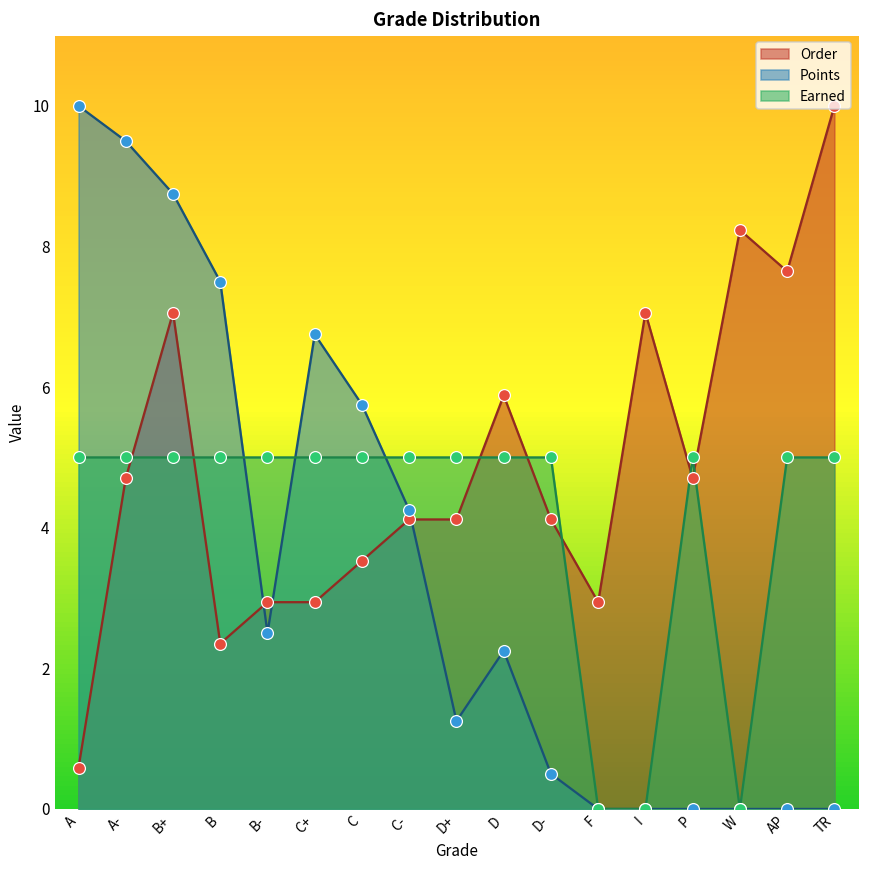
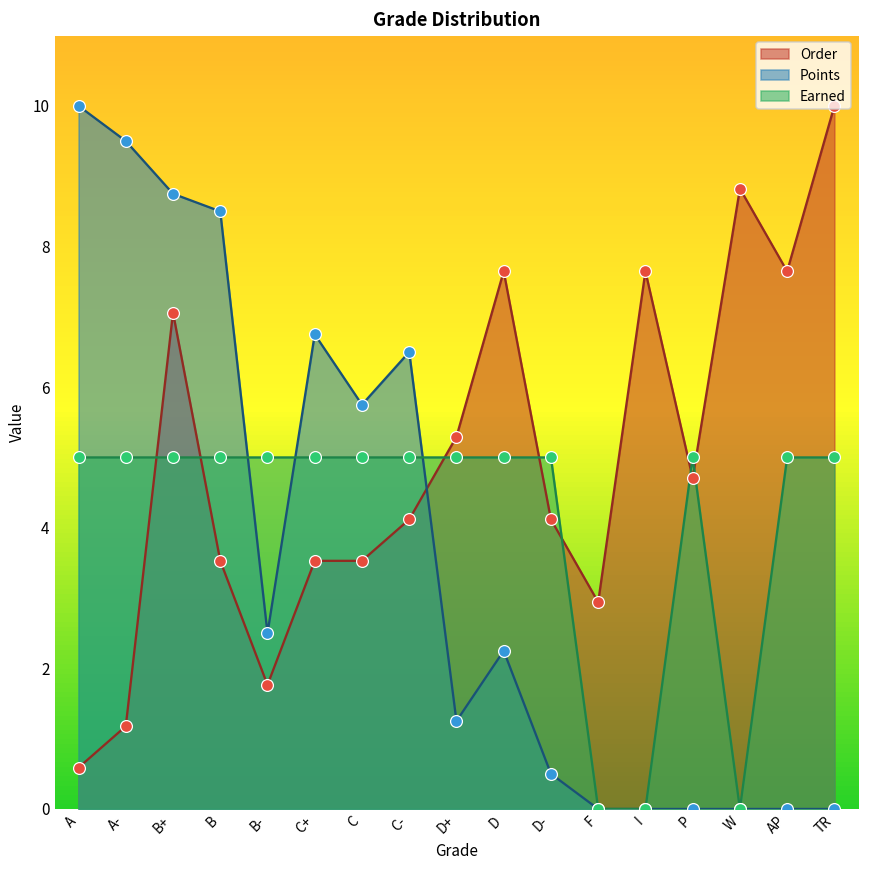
Order, A-: 4.7 -> 1.2
Order, B: 2.4 -> 3.5
Points, B: 7.5 -> 8.5
Order, B-: 2.9 -> 1.8
Order, C+: 2.9 -> 3.5
Points, C-: 4.3 -> 6.5
Order, D+: 4.1 -> 5.3
Order, D: 5.9 -> 7.6
Order, I: 7.1 -> 7.6
Order, W: 8.2 -> 8.8
